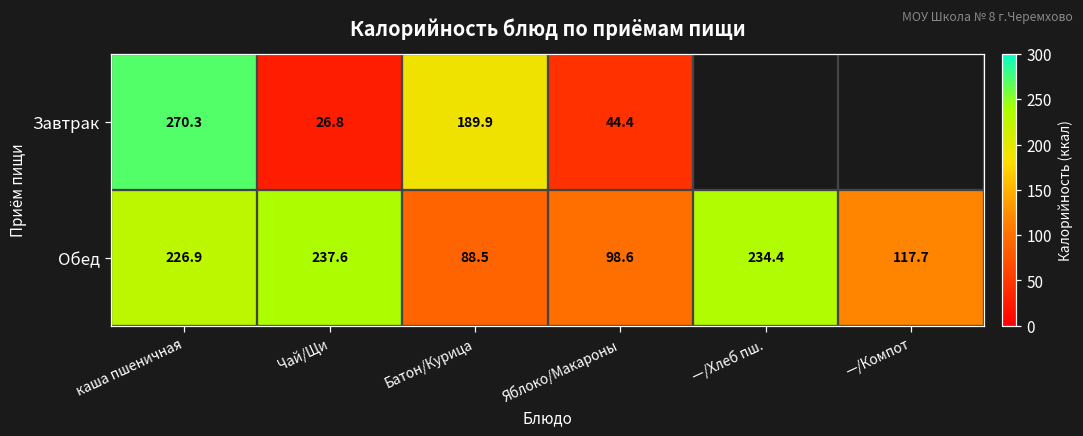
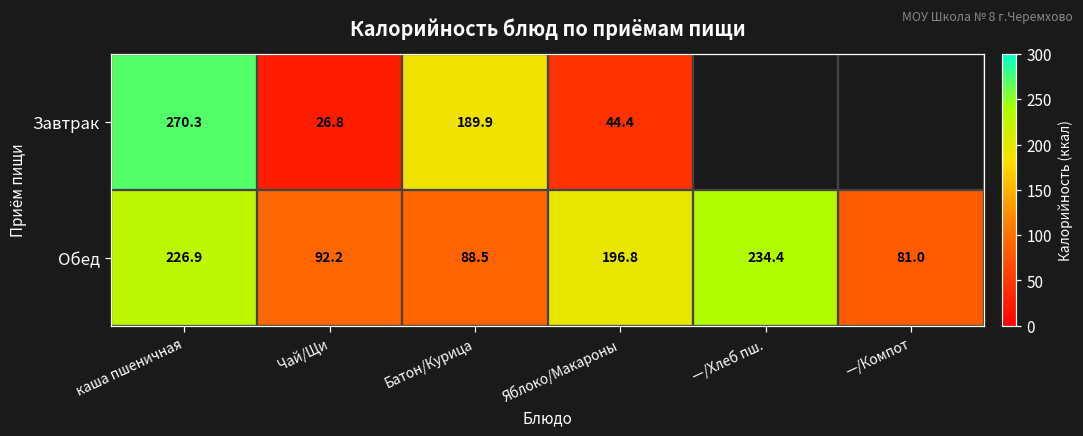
Обед, Чай/Щи: 237.6 -> 92.2
Обед, Яблоко/Макароны: 98.6 -> 196.8
Обед, —/Компот: 117.7 -> 81.0
